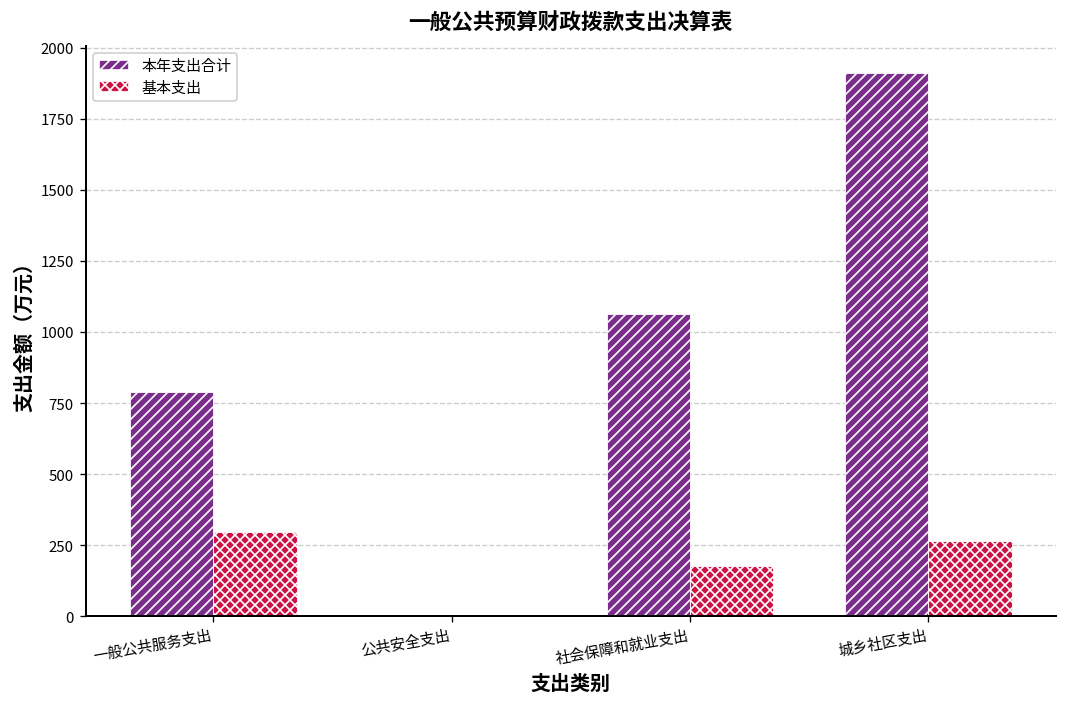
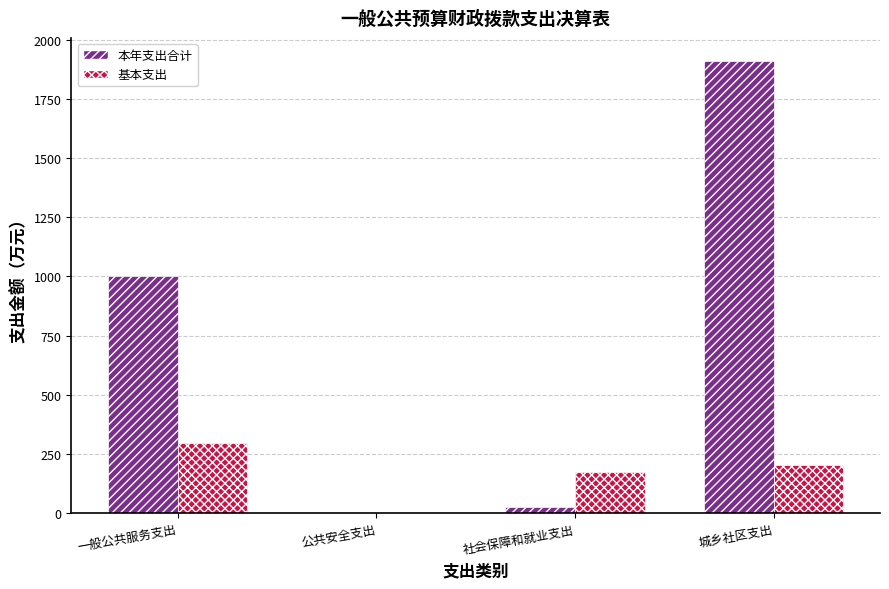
本年支出合计, 一般公共服务支出: 790 -> 1000
本年支出合计, 社会保障和就业支出: 1060 -> 30
基本支出, 城乡社区支出: 260 -> 200
